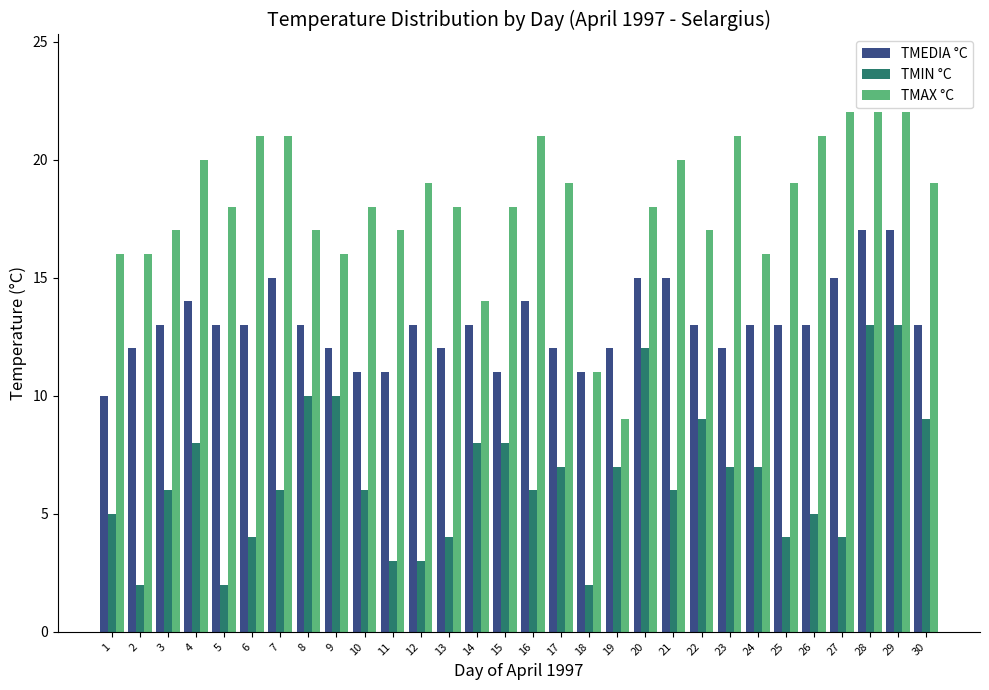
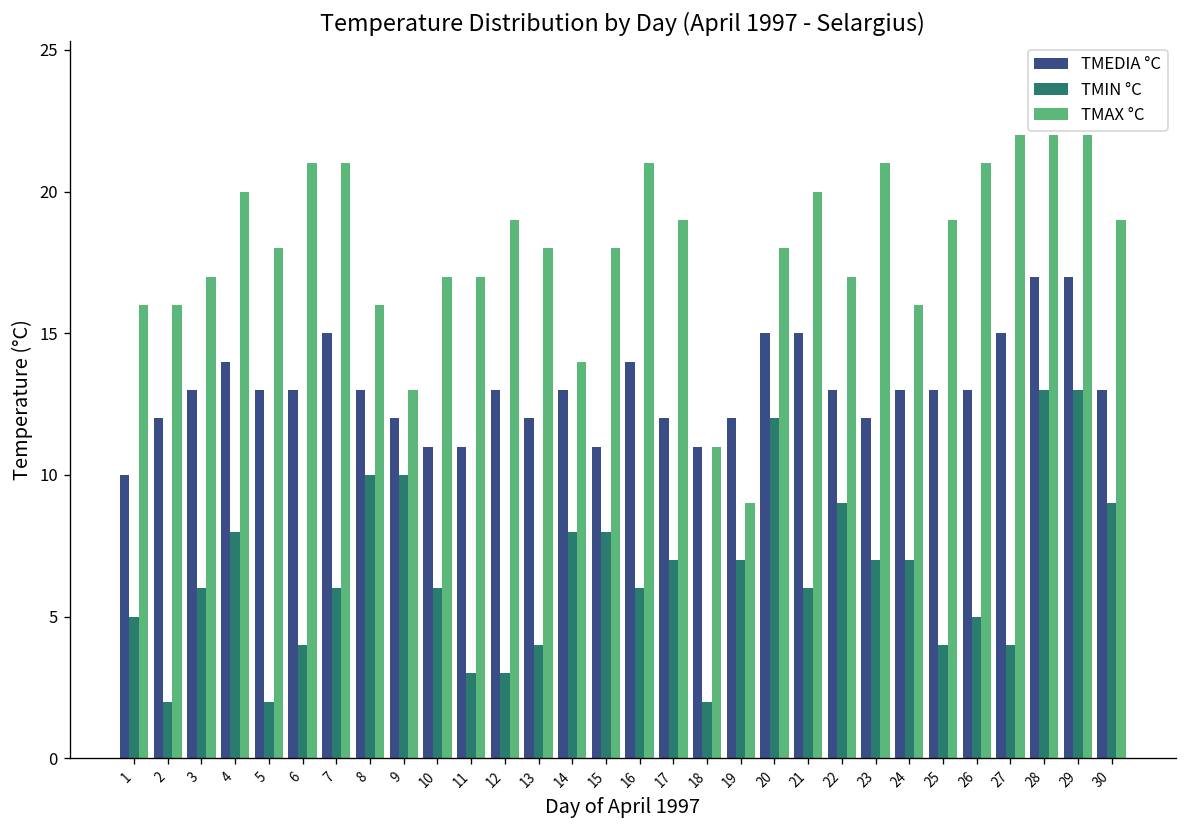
TMAX °C, 8: 17 -> 16
TMAX °C, 9: 16 -> 13
TMAX °C, 10: 18 -> 17
